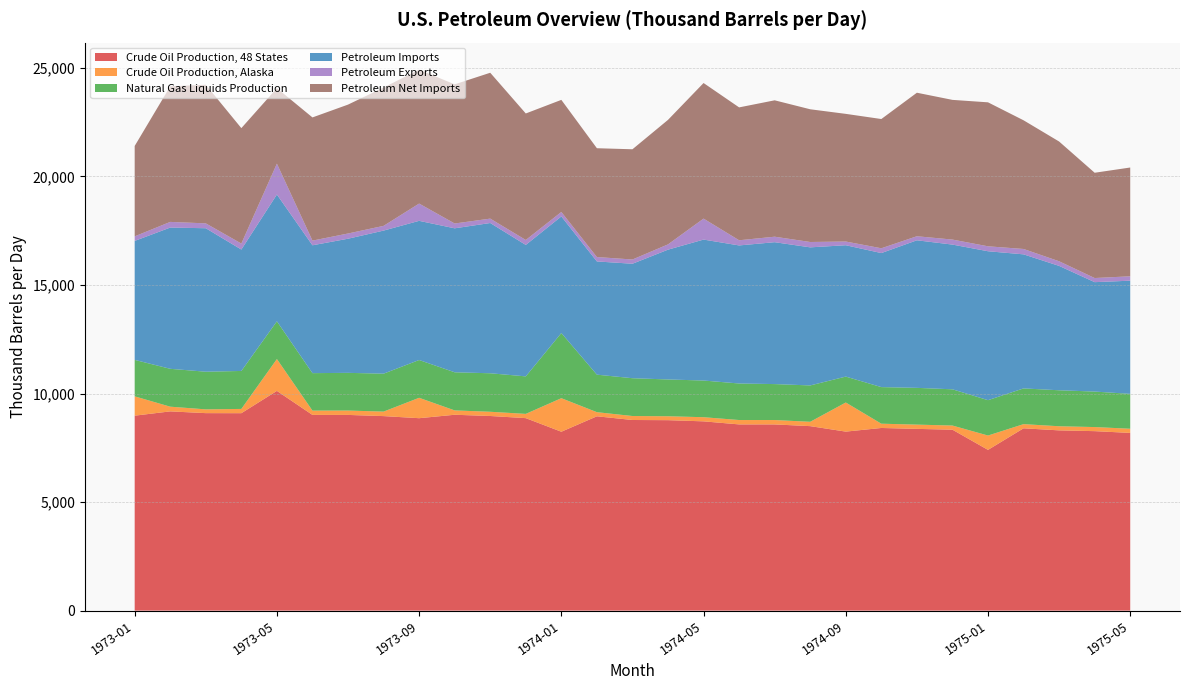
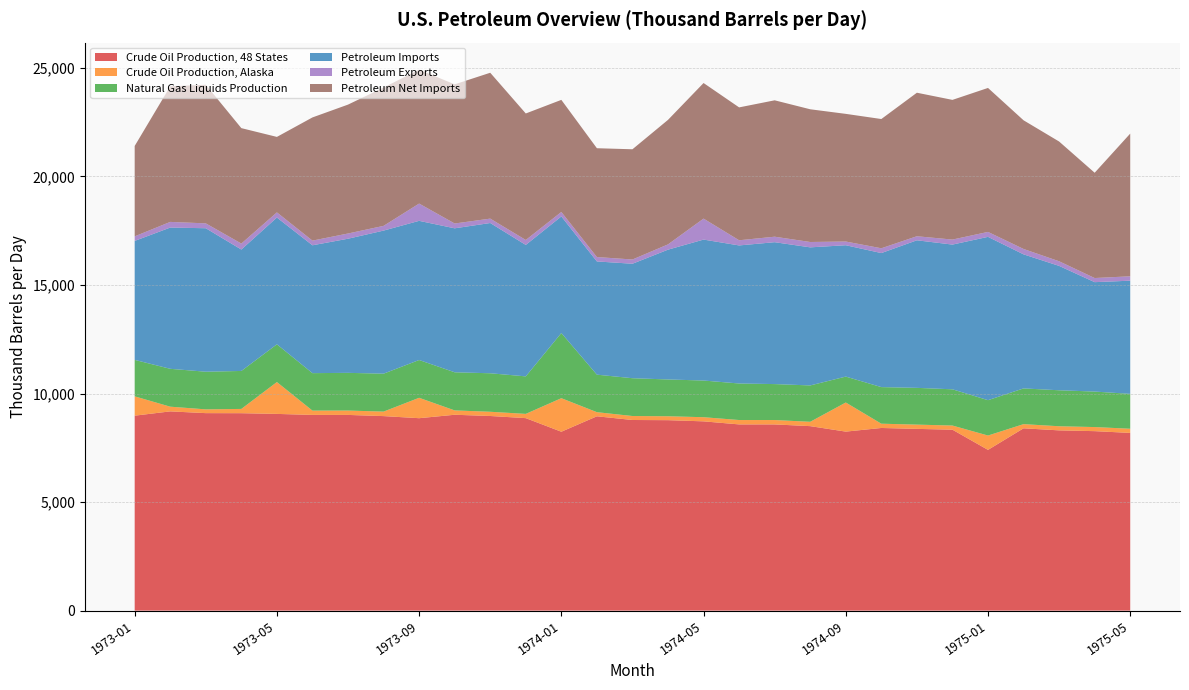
Crude Oil Production, 48 States, 1973-05: 10,100 -> 9,100
Petroleum Exports, 1973-05: 1,400 -> 200
Petroleum Imports, 1975-01: 6,900 -> 7,500
Petroleum Net Imports, 1975-05: 5,000 -> 6,600
